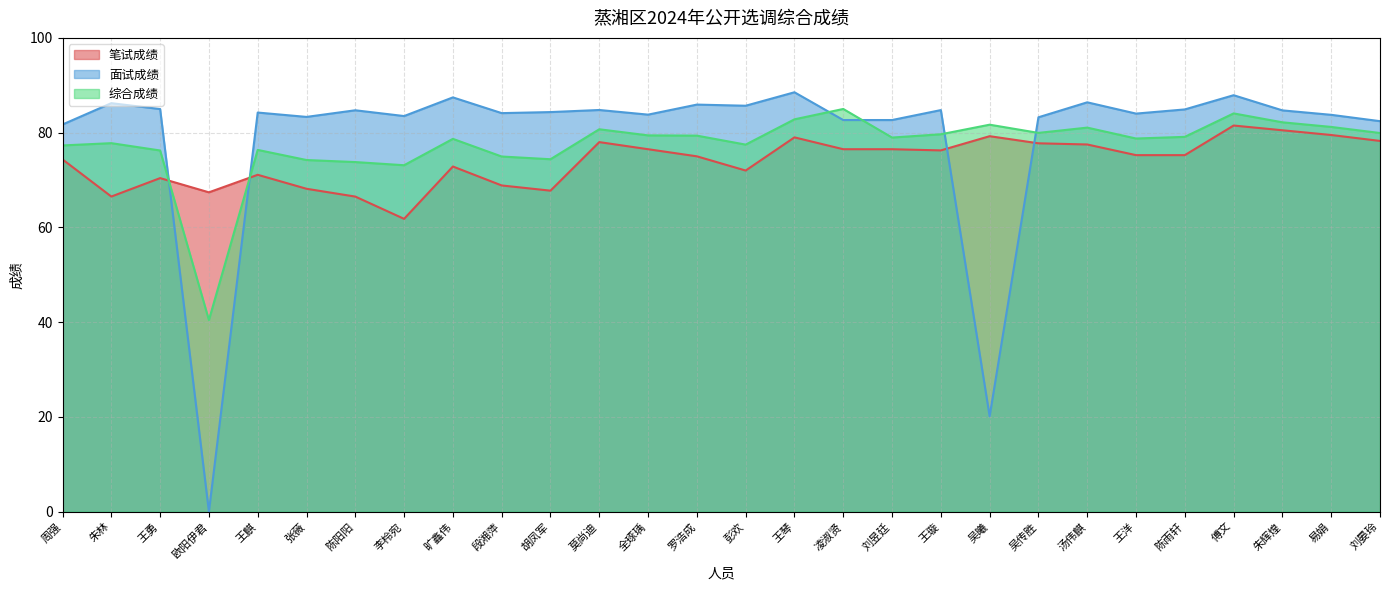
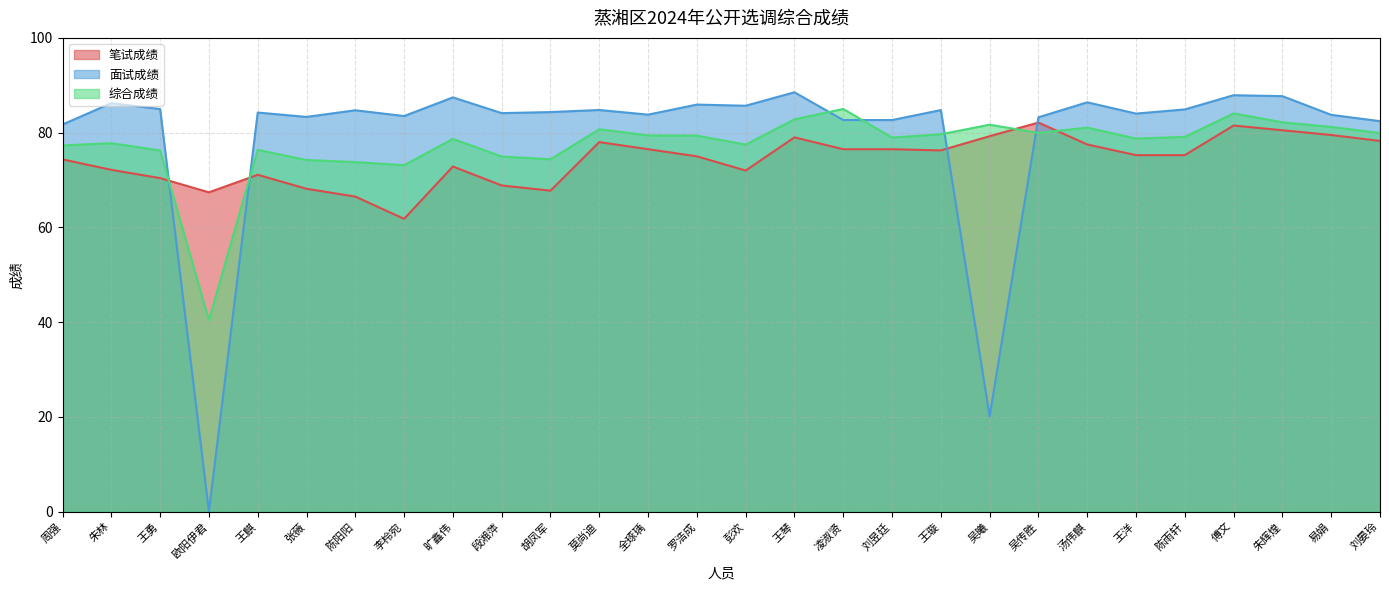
笔试成绩, 朱林: 67 -> 72
笔试成绩, 吴传胜: 78 -> 82
面试成绩, 朱辉煌: 85 -> 88
